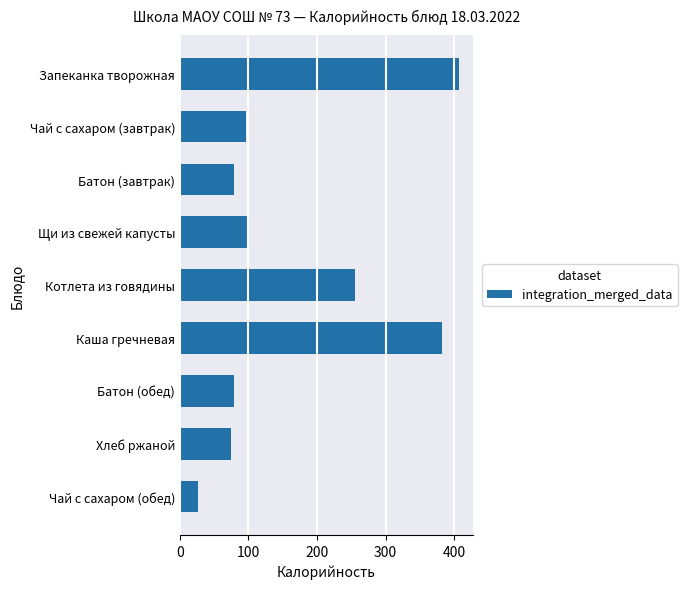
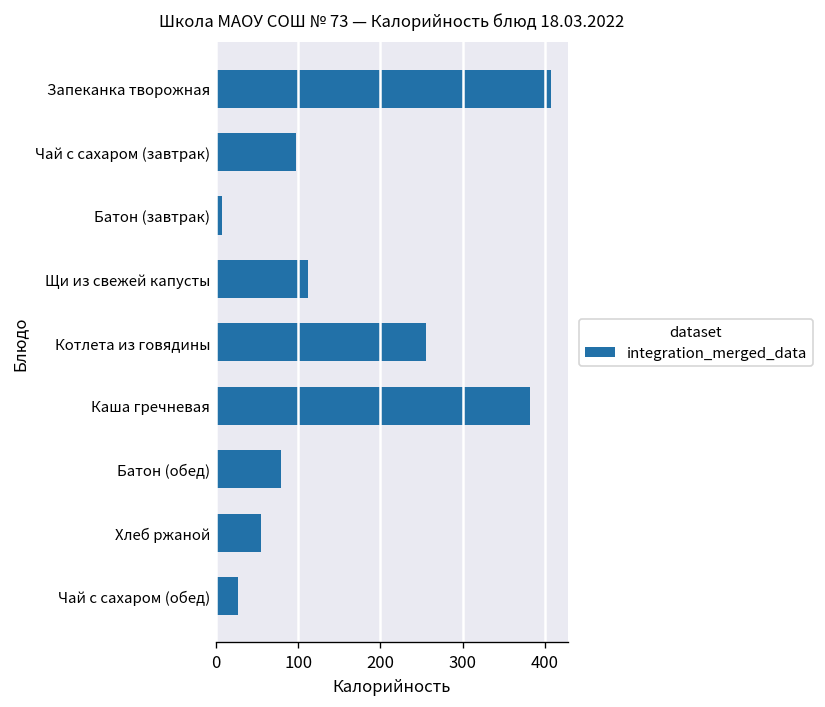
Батон (завтрак): 80 -> 10
Щи из свежей капусты: 100 -> 110
Хлеб ржаной: 70 -> 50
